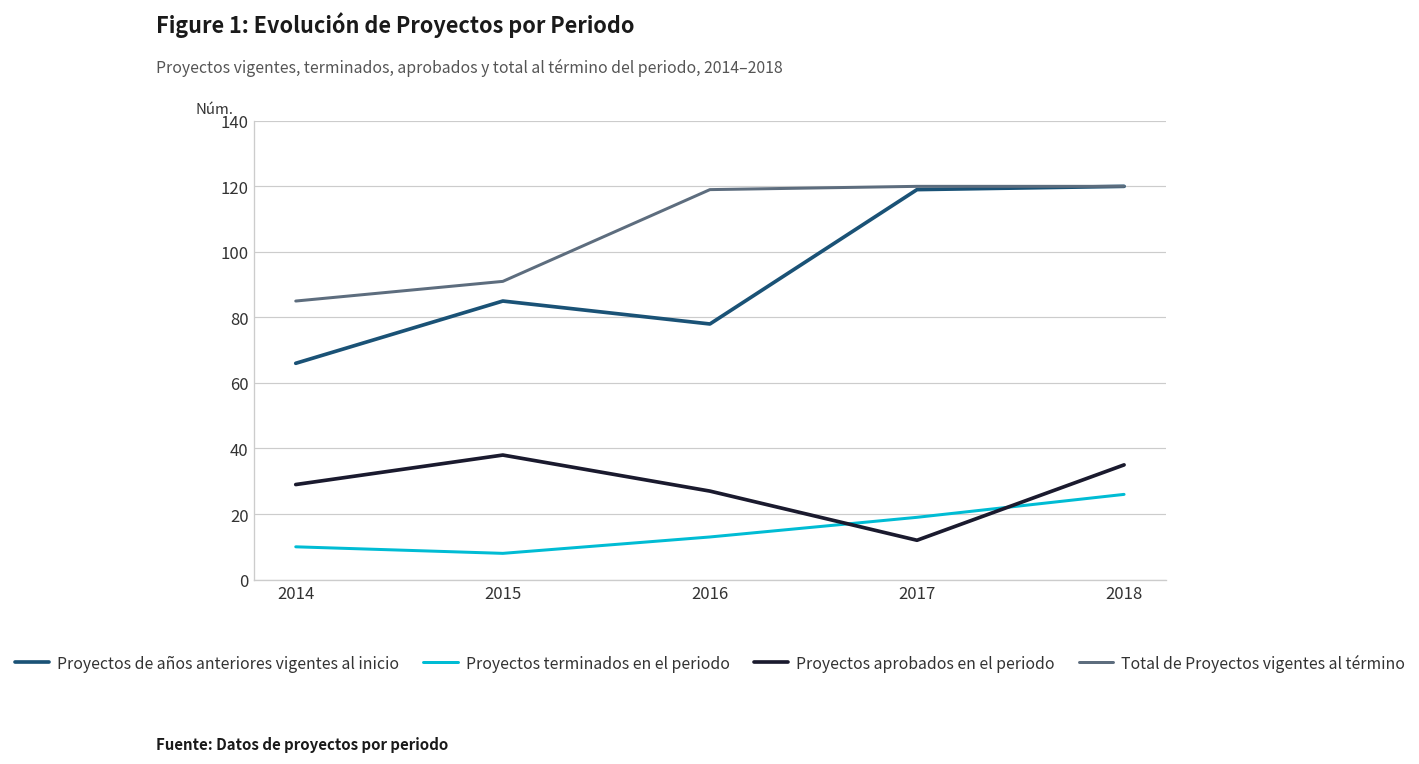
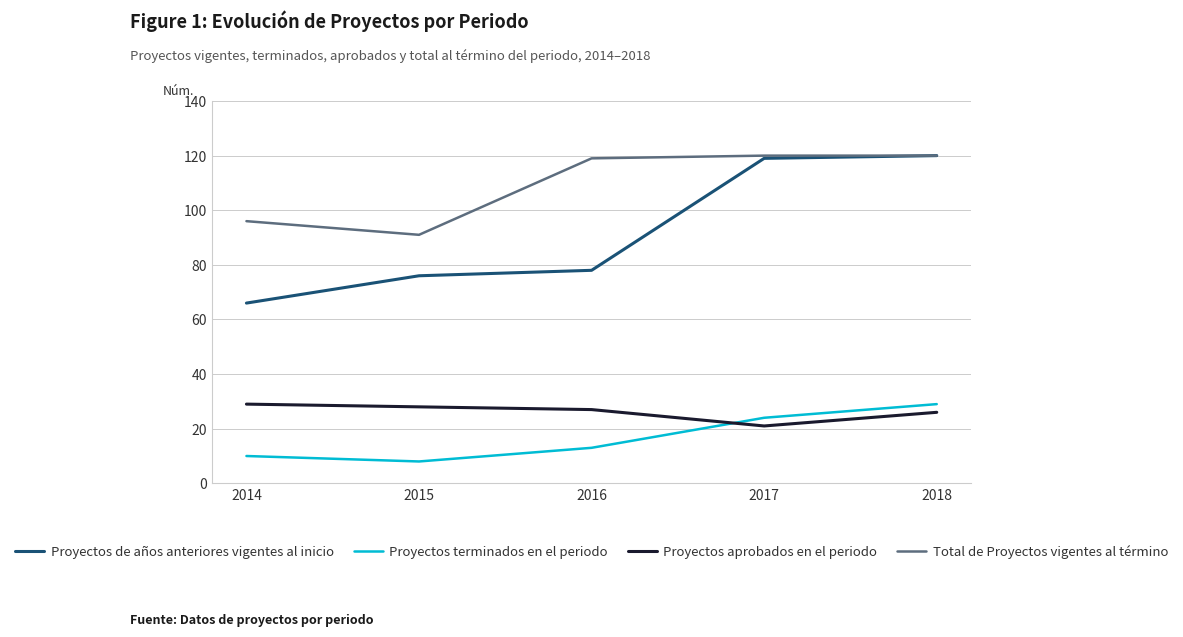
Total de Proyectos vigentes al término, 2014: 85 -> 96
Proyectos de años anteriores vigentes al inicio, 2015: 85 -> 76
Proyectos aprobados en el periodo, 2015: 38 -> 28
Proyectos terminados en el periodo, 2017: 19 -> 24
Proyectos aprobados en el periodo, 2017: 12 -> 21
Proyectos terminados en el periodo, 2018: 26 -> 29
Proyectos aprobados en el periodo, 2018: 35 -> 26
